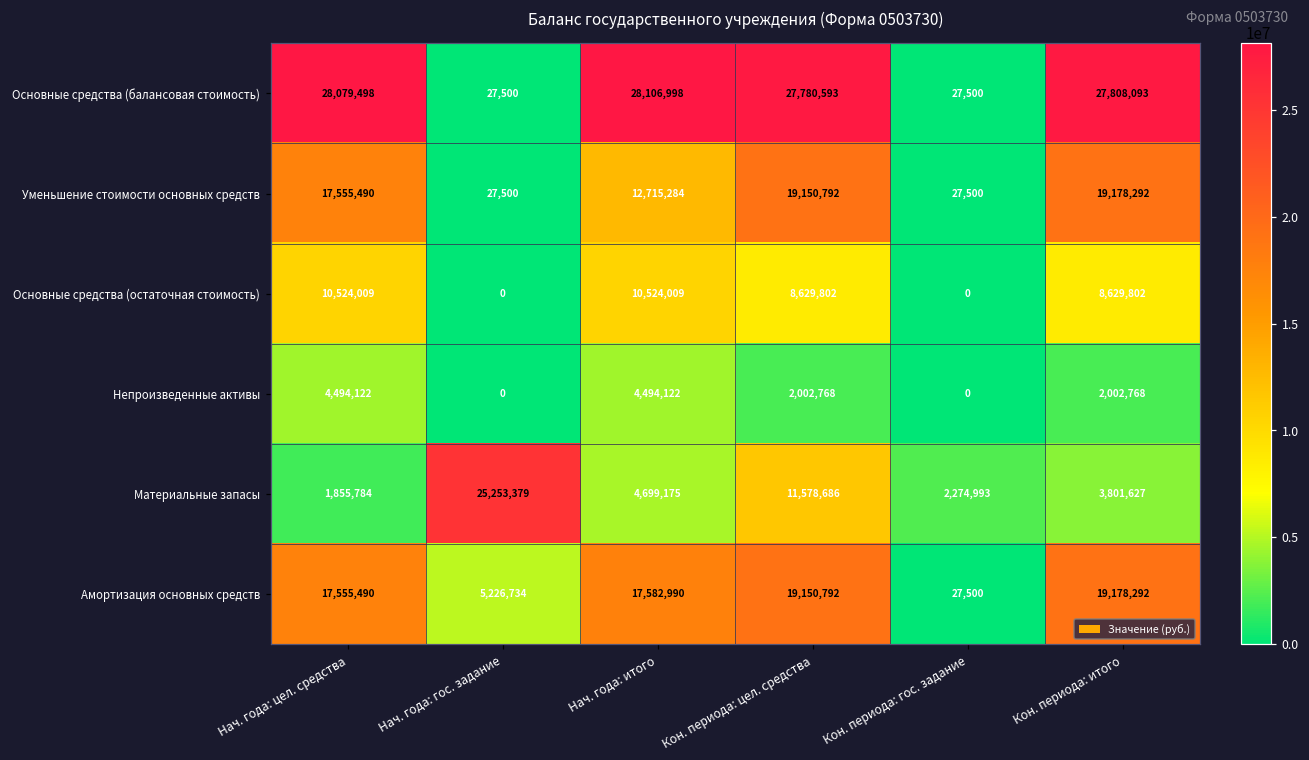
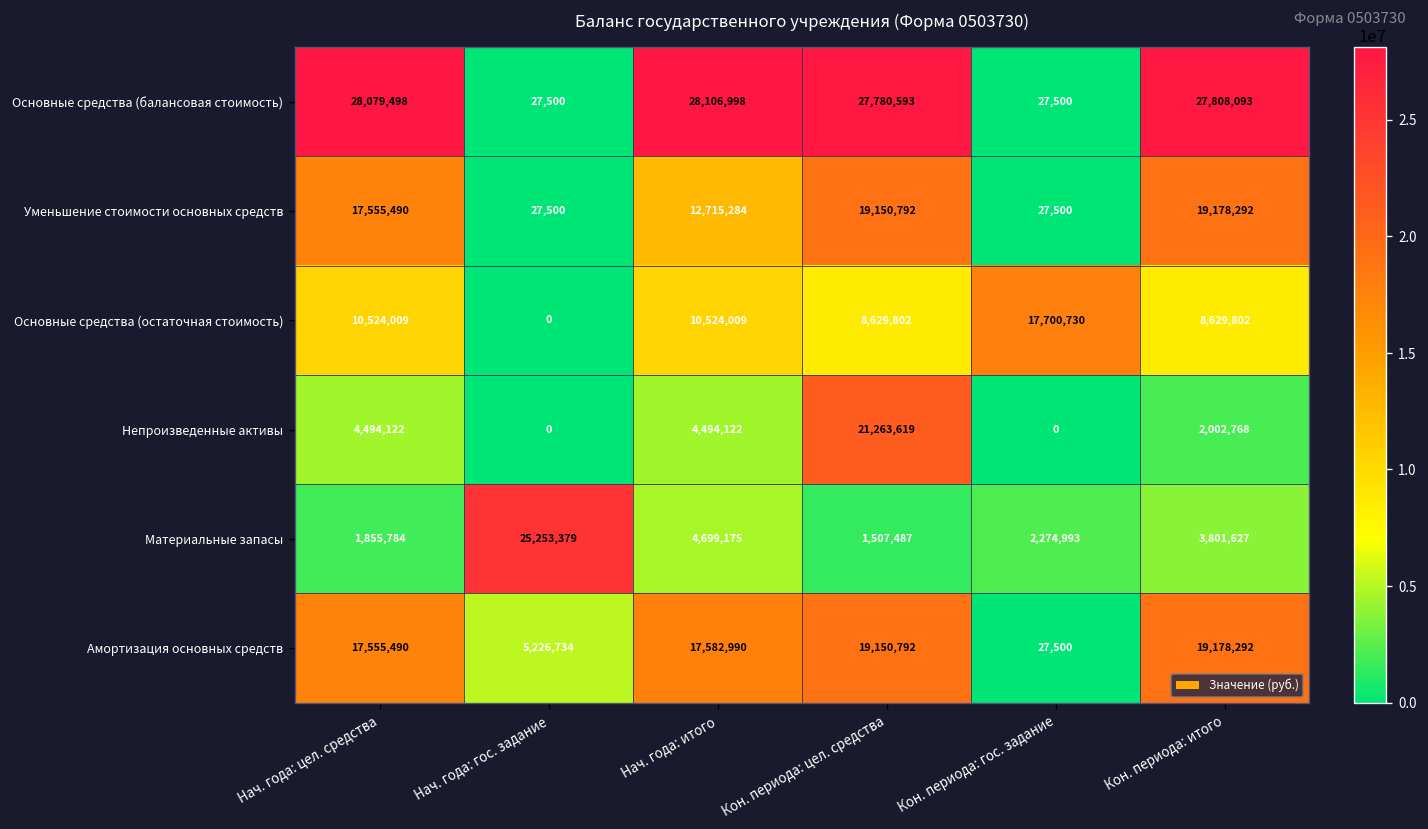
Основные средства (остаточная стоимость), Кон. периода: гос. задание: 0 -> 17,700,730
Непроизведенные активы, Кон. периода: цел. средства: 2,002,768 -> 21,263,619
Материальные запасы, Кон. периода: цел. средства: 11,578,686 -> 1,507,487
